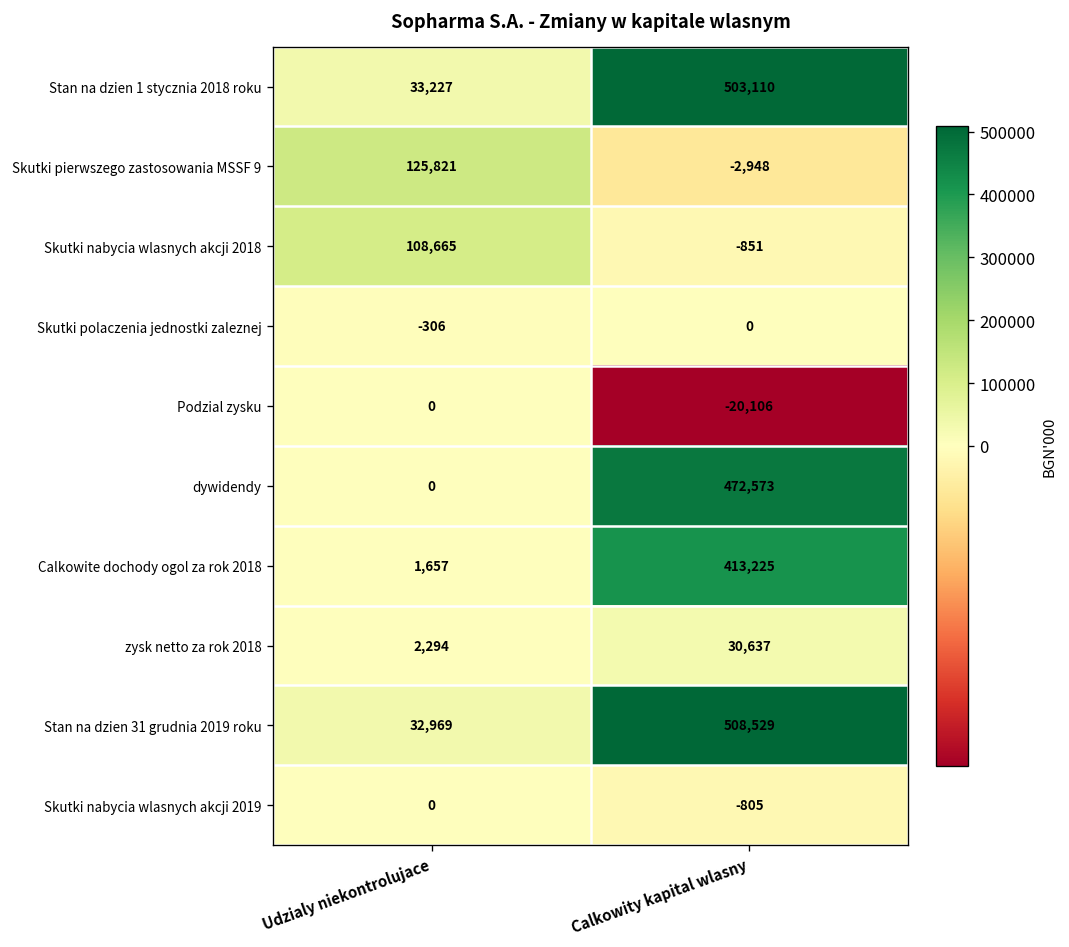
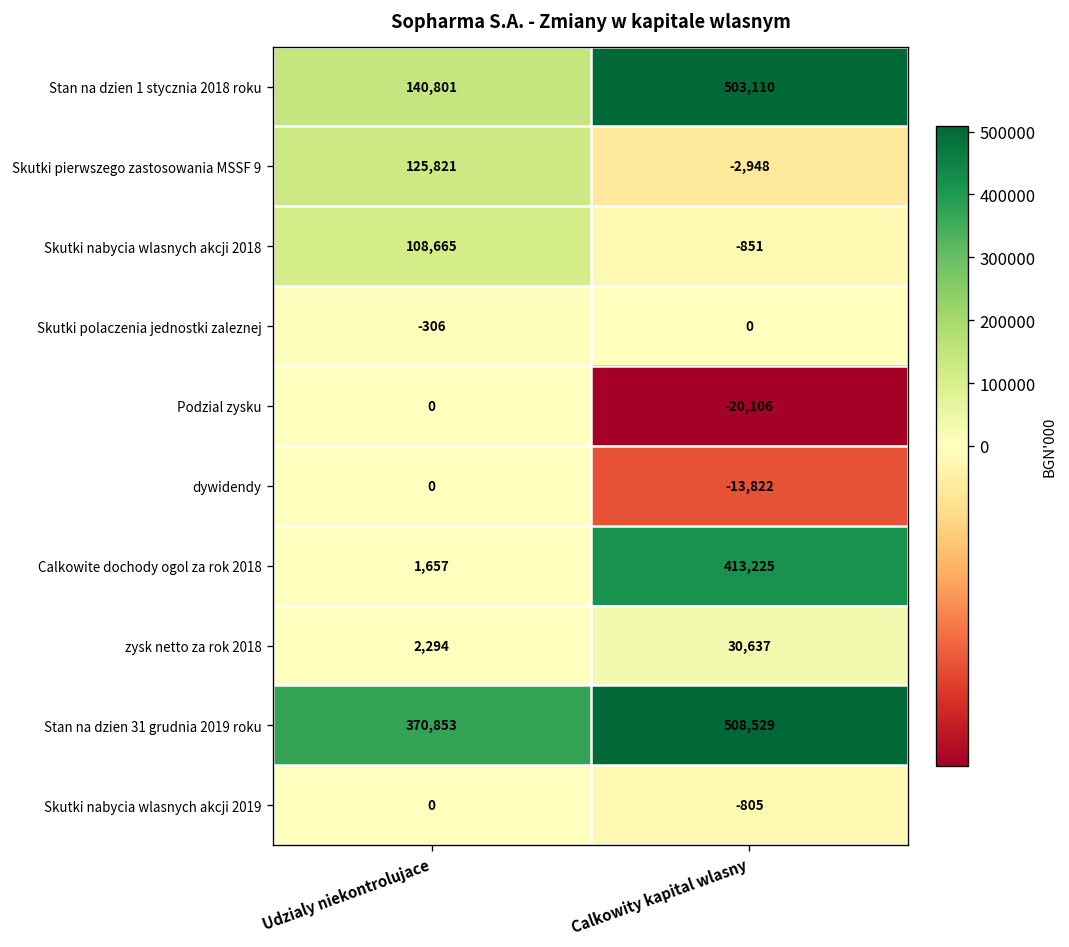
Stan na dzien 1 stycznia 2018 roku, Udzialy niekontrolujace: 33,227 -> 140,801
dywidendy, Calkowity kapital wlasny: 472,573 -> -13,822
Stan na dzien 31 grudnia 2019 roku, Udzialy niekontrolujace: 32,969 -> 370,853
